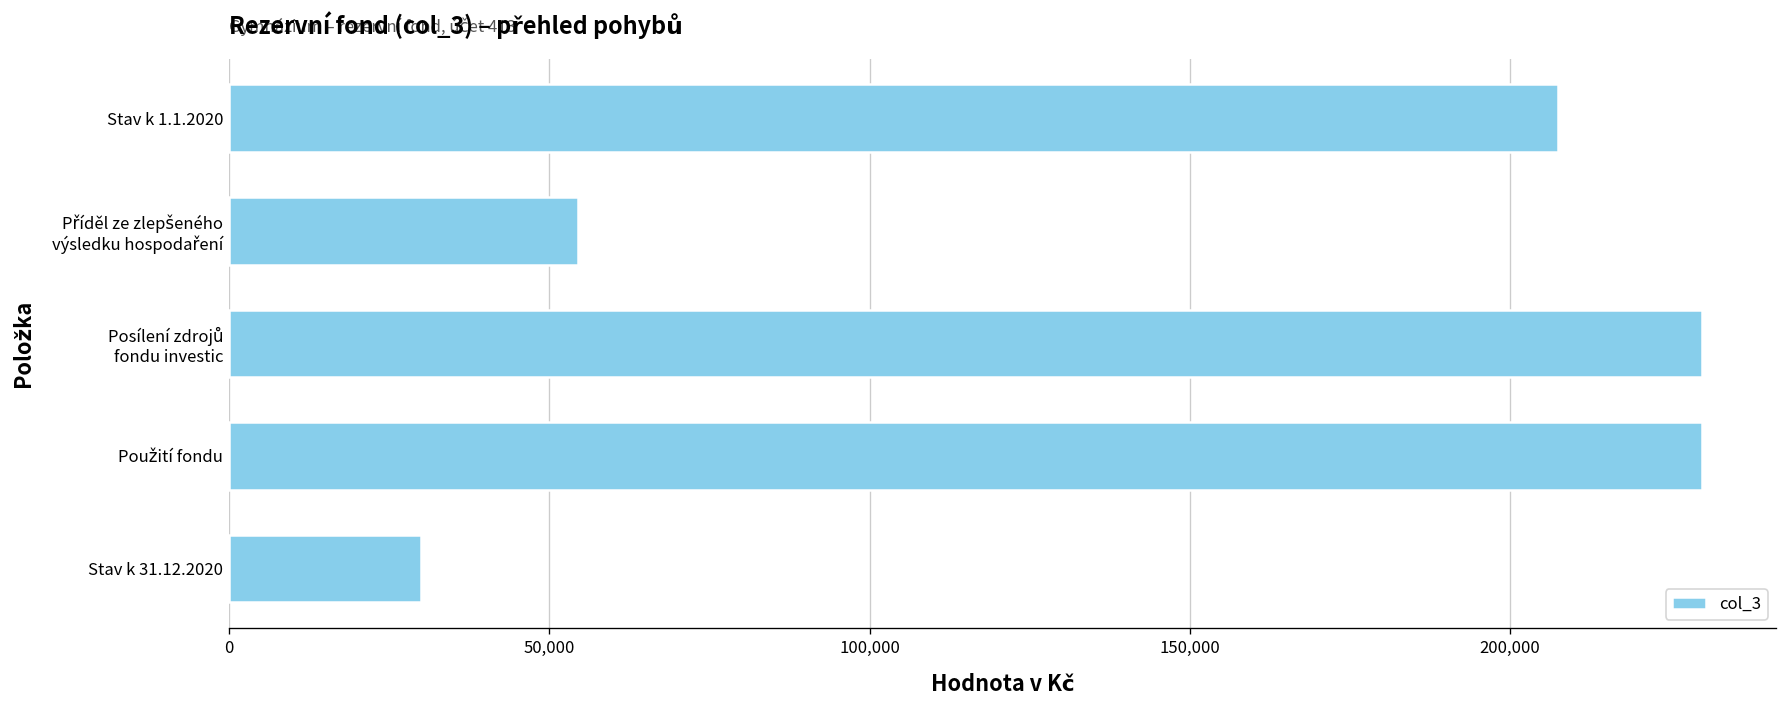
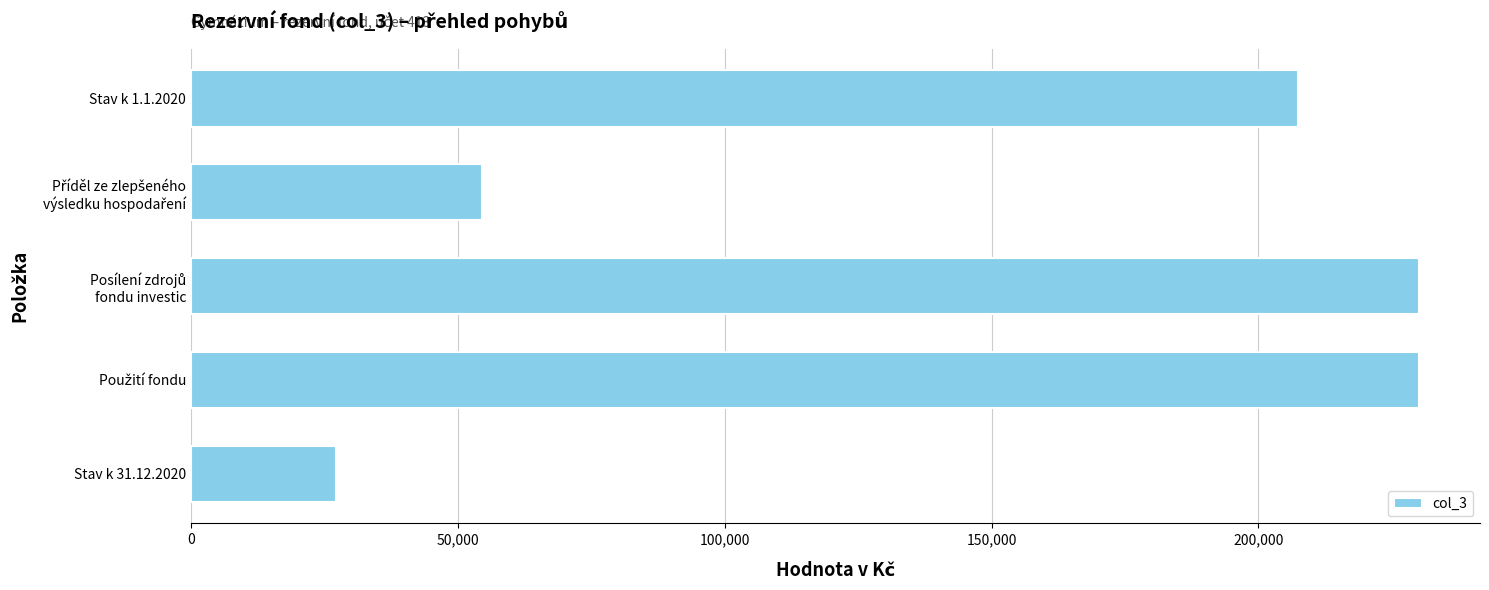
Stav k 31.12.2020: 30,000 -> 27,000
